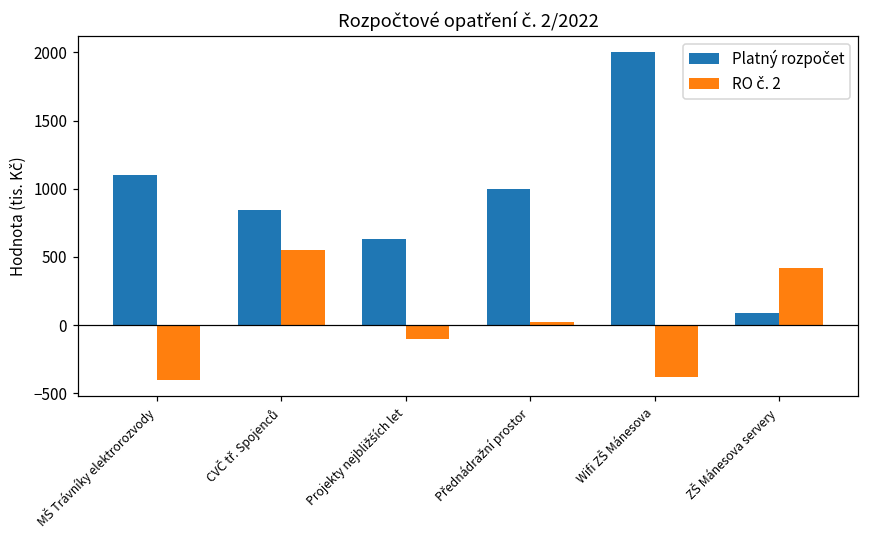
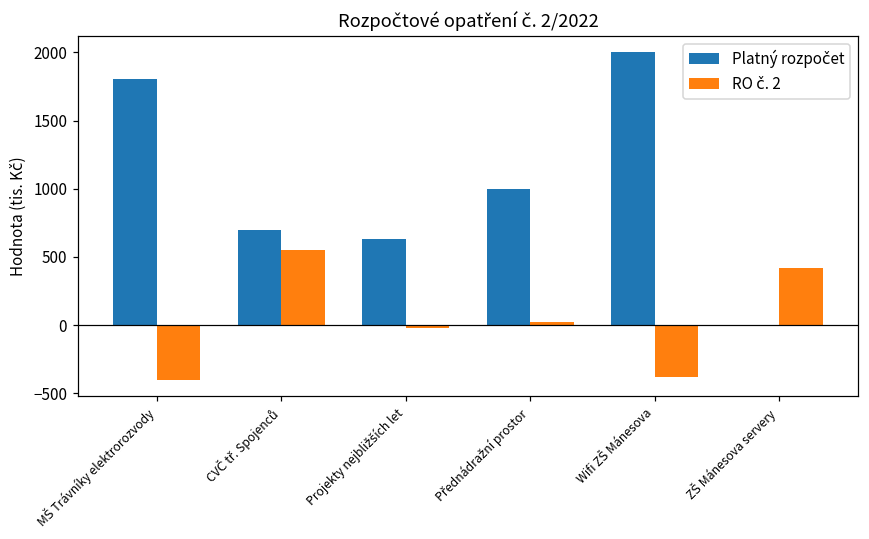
Platný rozpočet, MŠ Trávníky elektrorozvody: 1100 -> 1810
Platný rozpočet, CVČ tř. Spojenců: 850 -> 700
RO č. 2, Projekty nejbližších let: -100 -> -20
Platný rozpočet, ZŠ Mánesova servery: 90 -> 0
